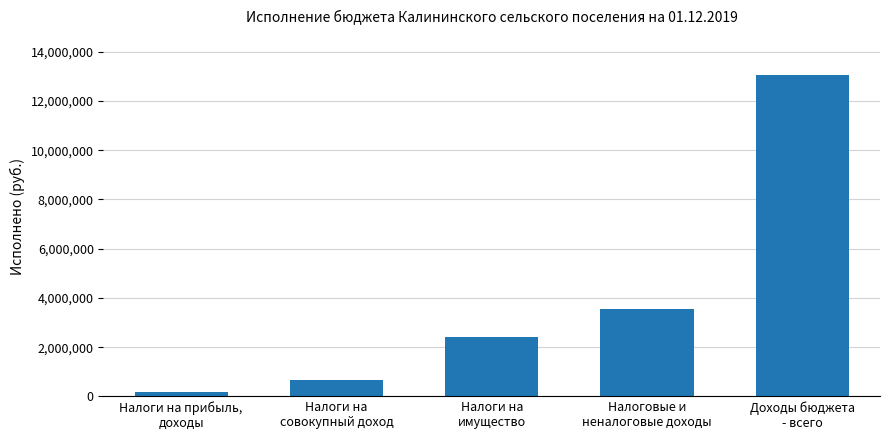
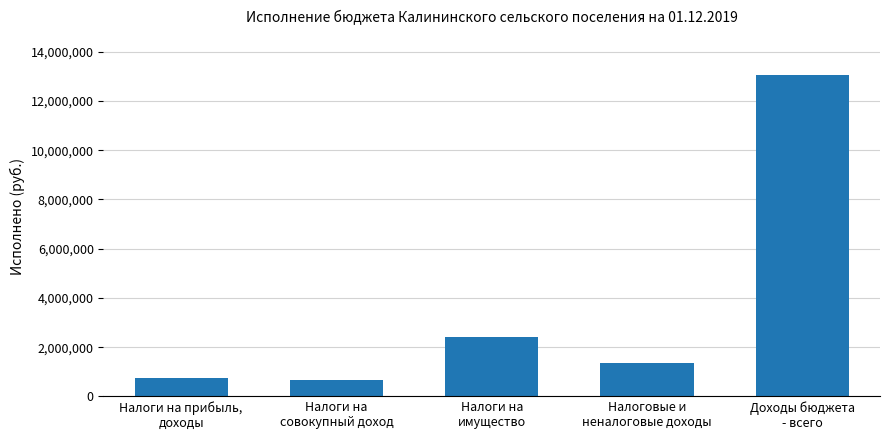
Налоги на прибыль, доходы: 200,000 -> 800,000
Налоговые и неналоговые доходы: 3,600,000 -> 1,400,000
